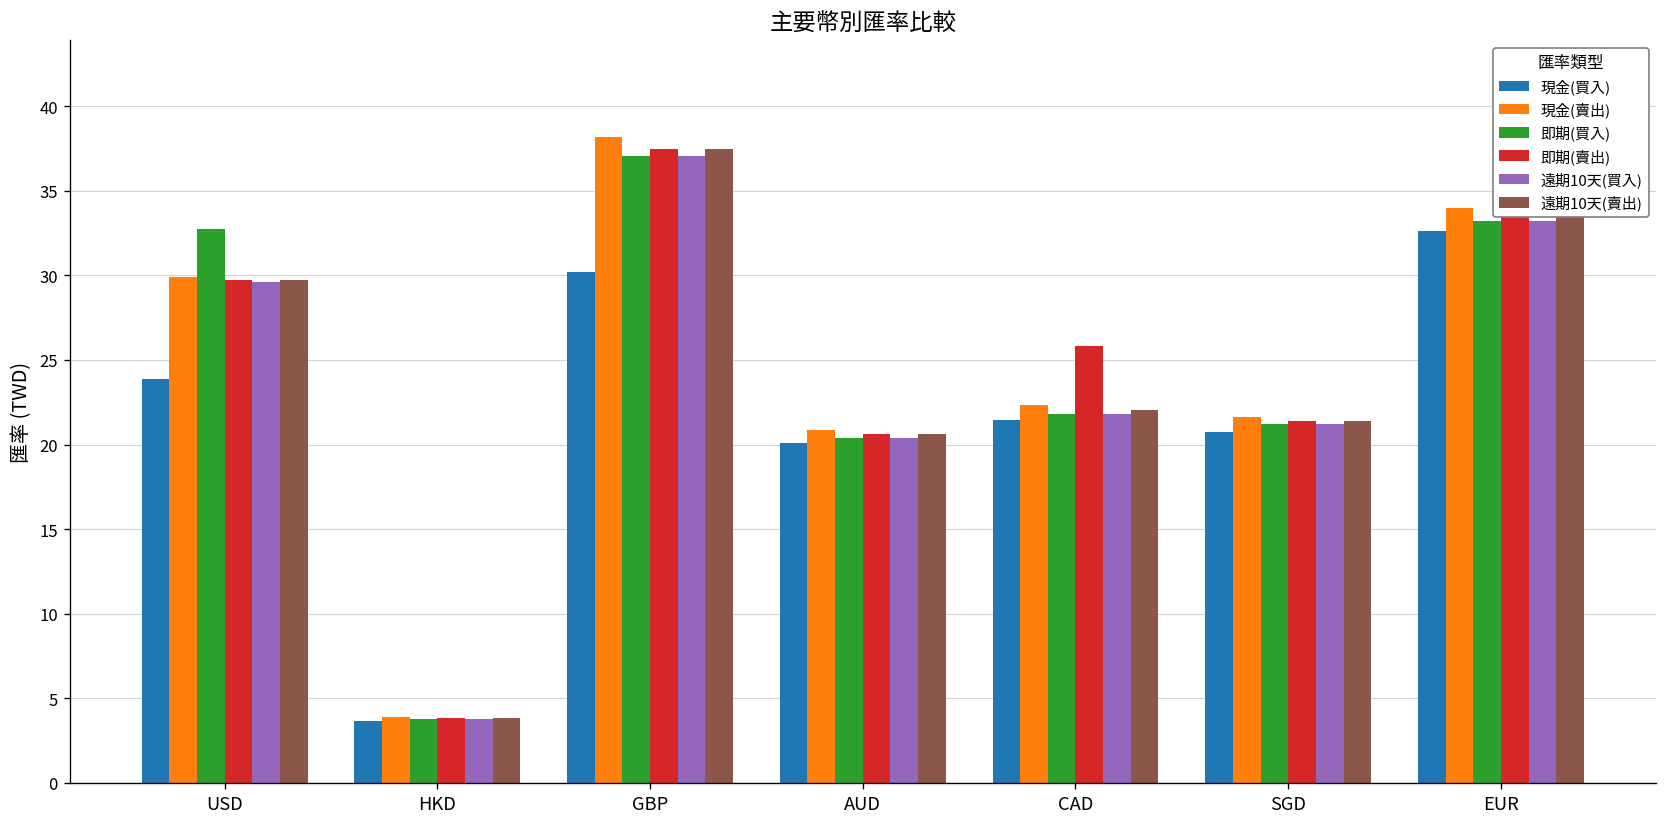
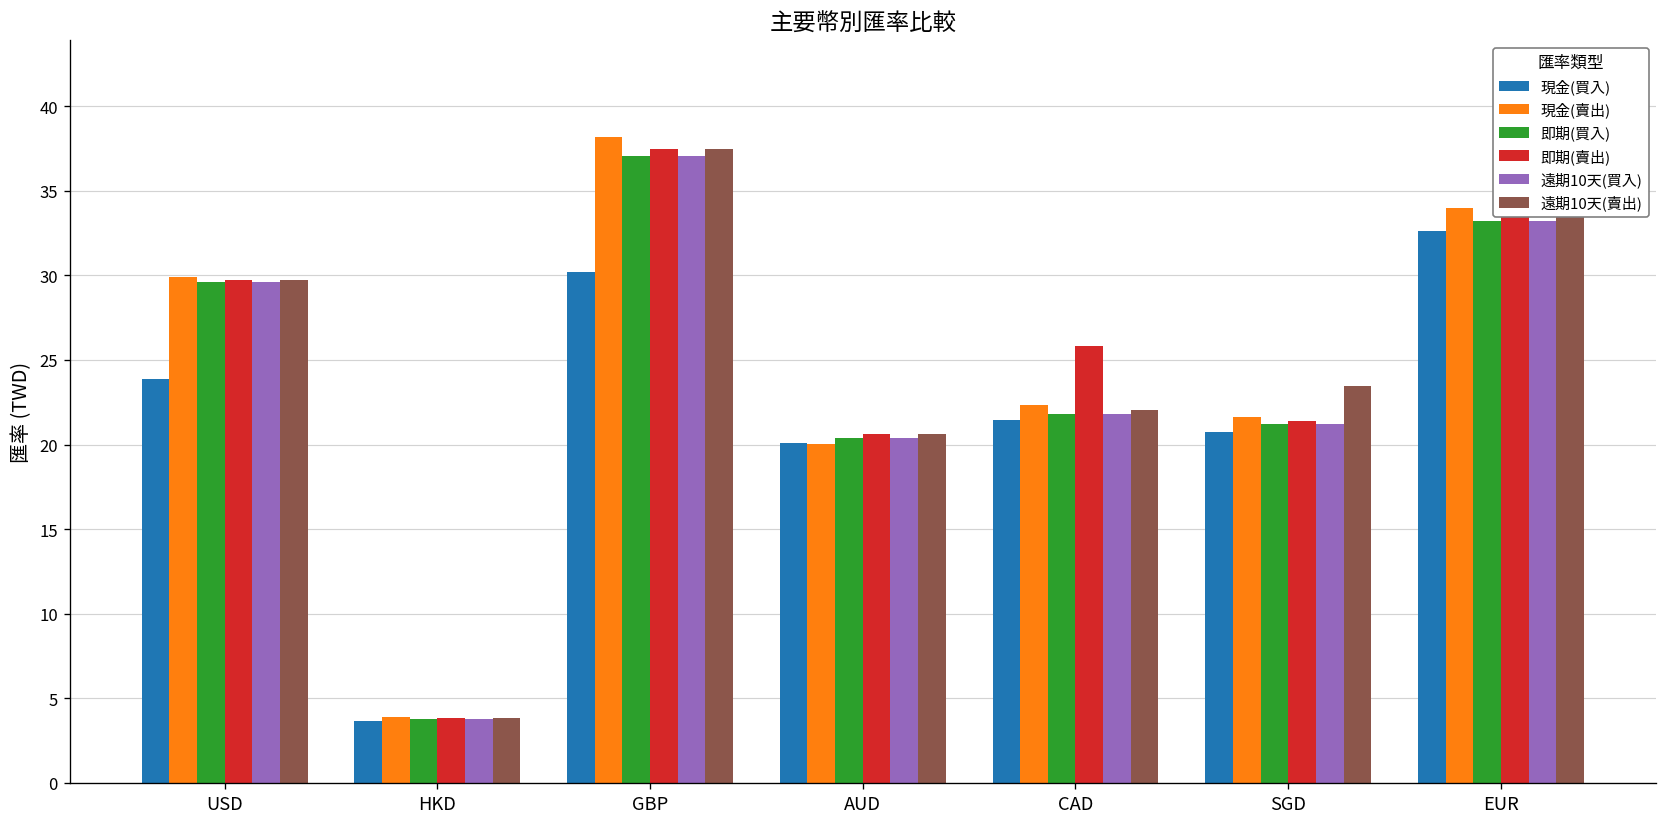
即期(買入), USD: 32.7 -> 29.6
現金(賣出), AUD: 20.9 -> 20.0
遠期10天(賣出), SGD: 21.4 -> 23.5
